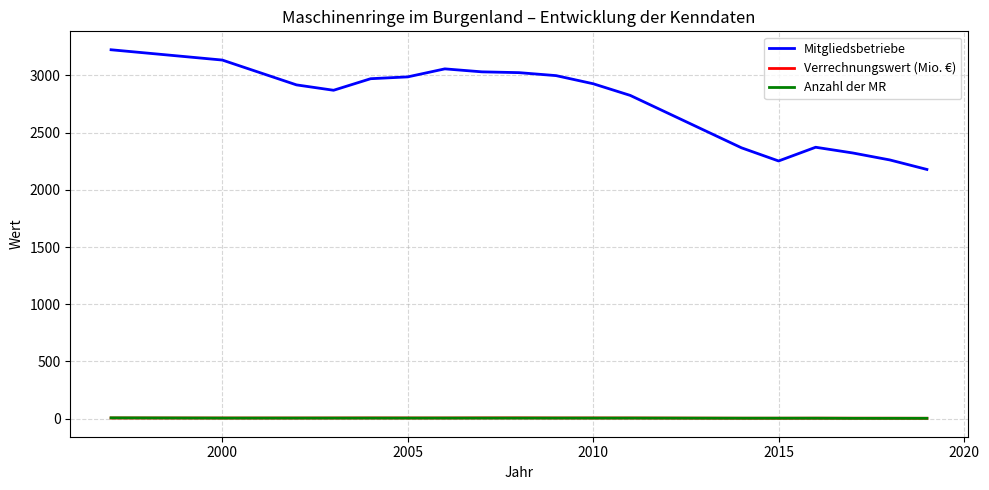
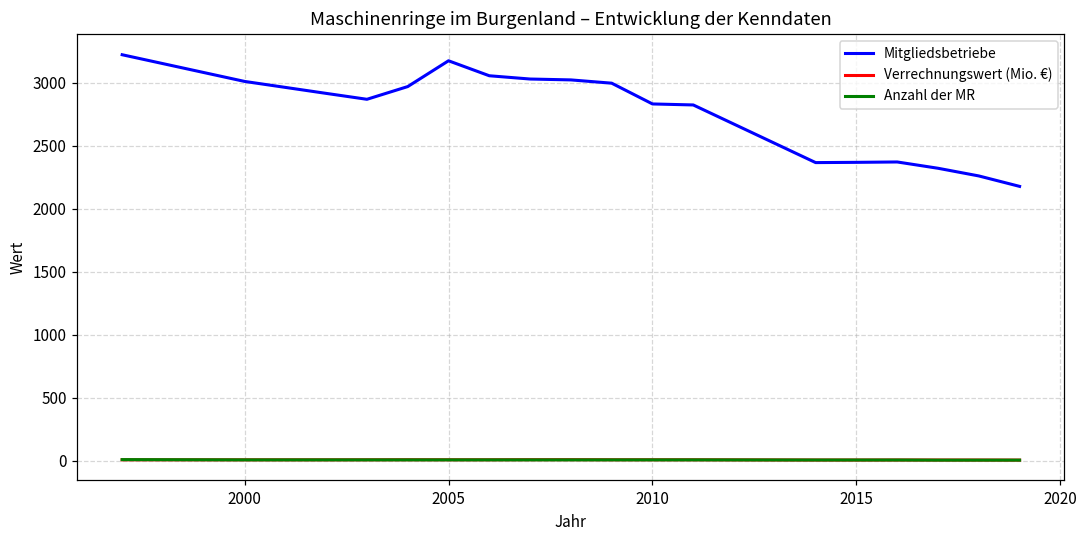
Mitgliedsbetriebe, 2000: 3130 -> 3010
Mitgliedsbetriebe, 2005: 2990 -> 3180
Mitgliedsbetriebe, 2010: 2930 -> 2830
Mitgliedsbetriebe, 2015: 2250 -> 2370
